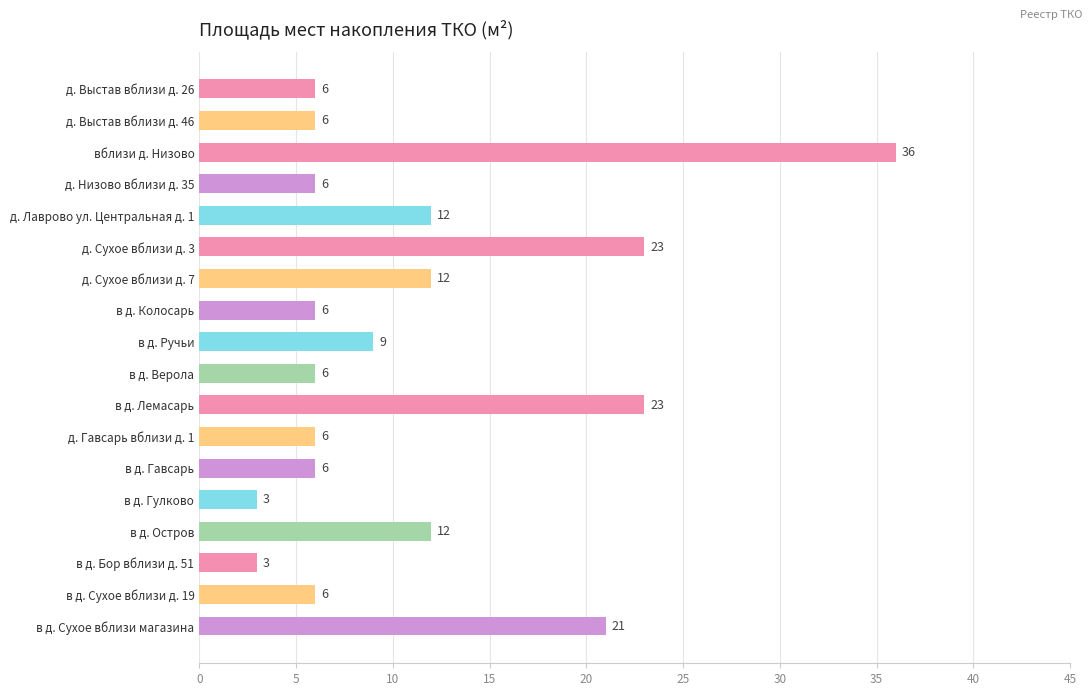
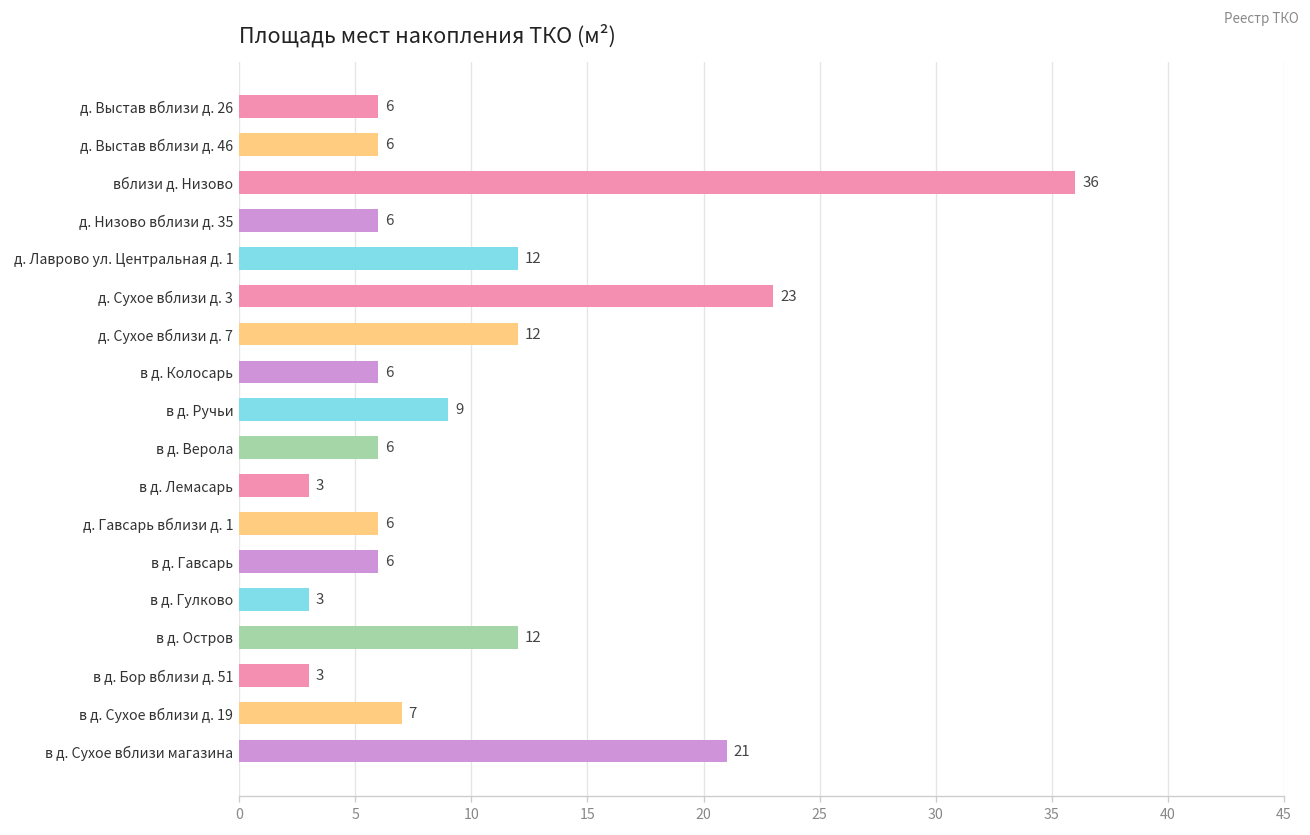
в д. Лемасарь: 23 -> 3
в д. Сухое вблизи д. 19: 6 -> 7
